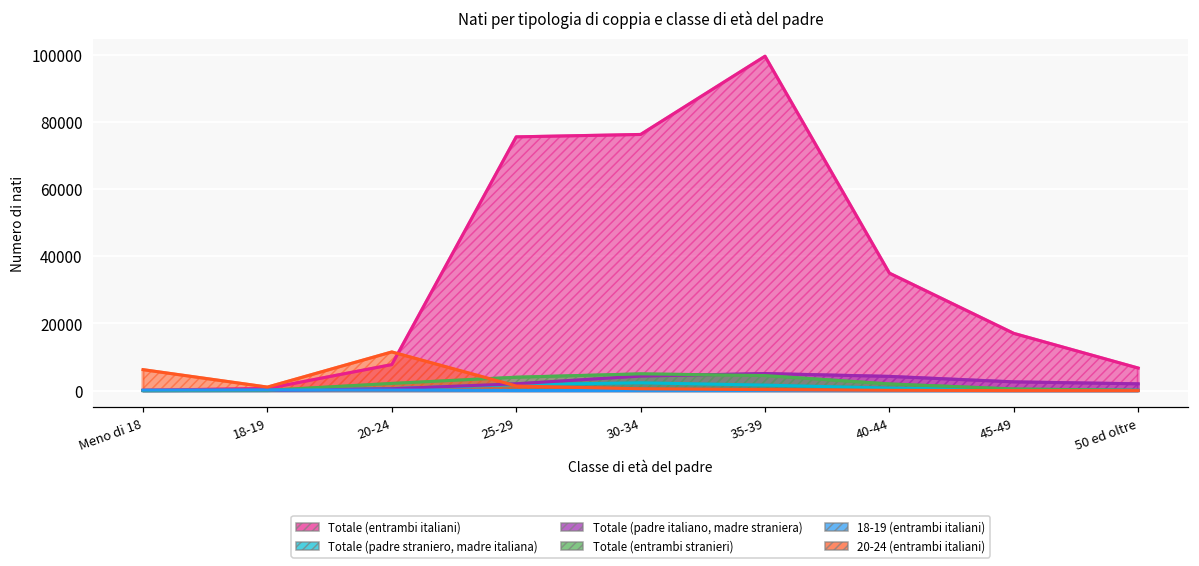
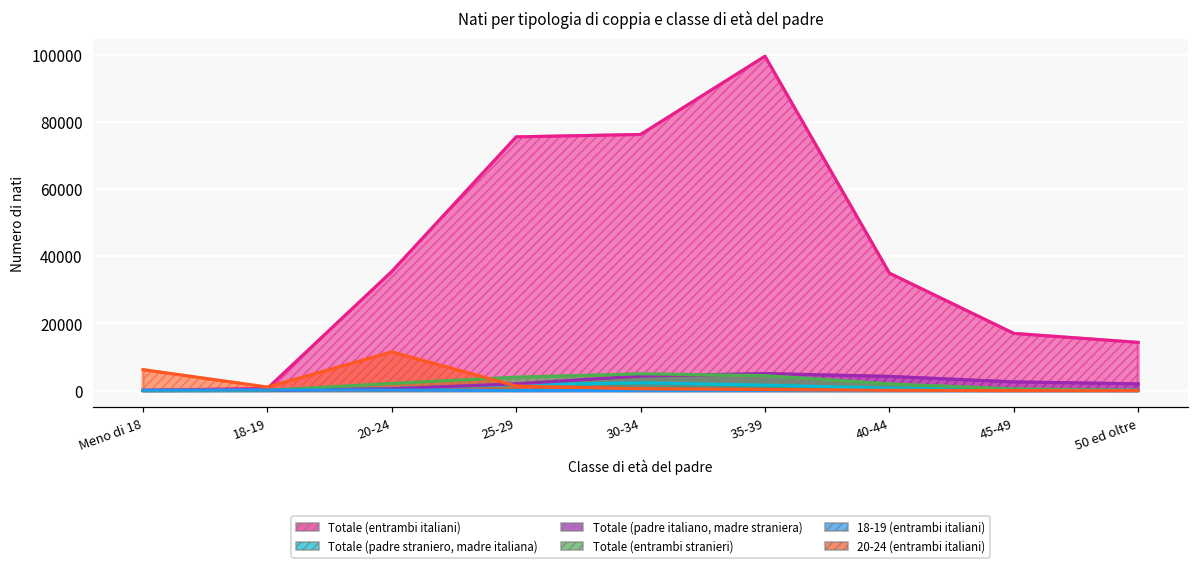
Totale (entrambi italiani), 20-24: 8000 -> 35000
Totale (entrambi italiani), 50 ed oltre: 7000 -> 14000
